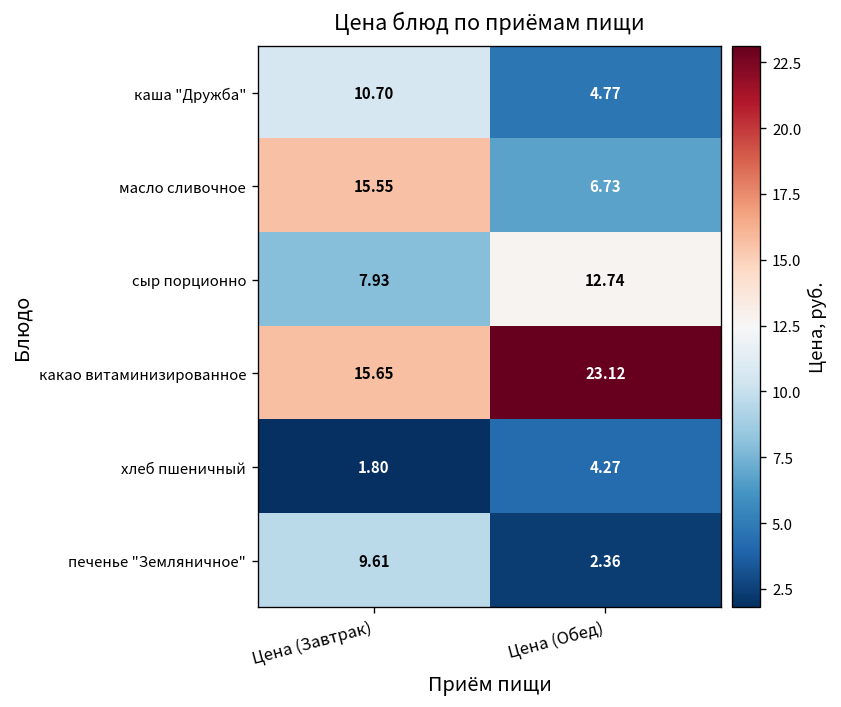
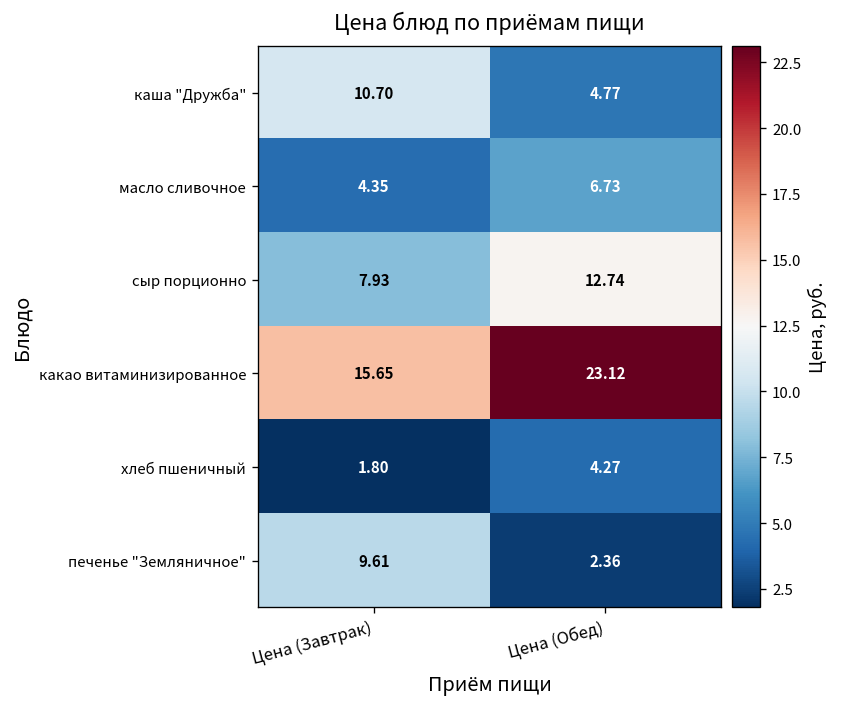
масло сливочное, Цена (Завтрак): 15.55 -> 4.35
